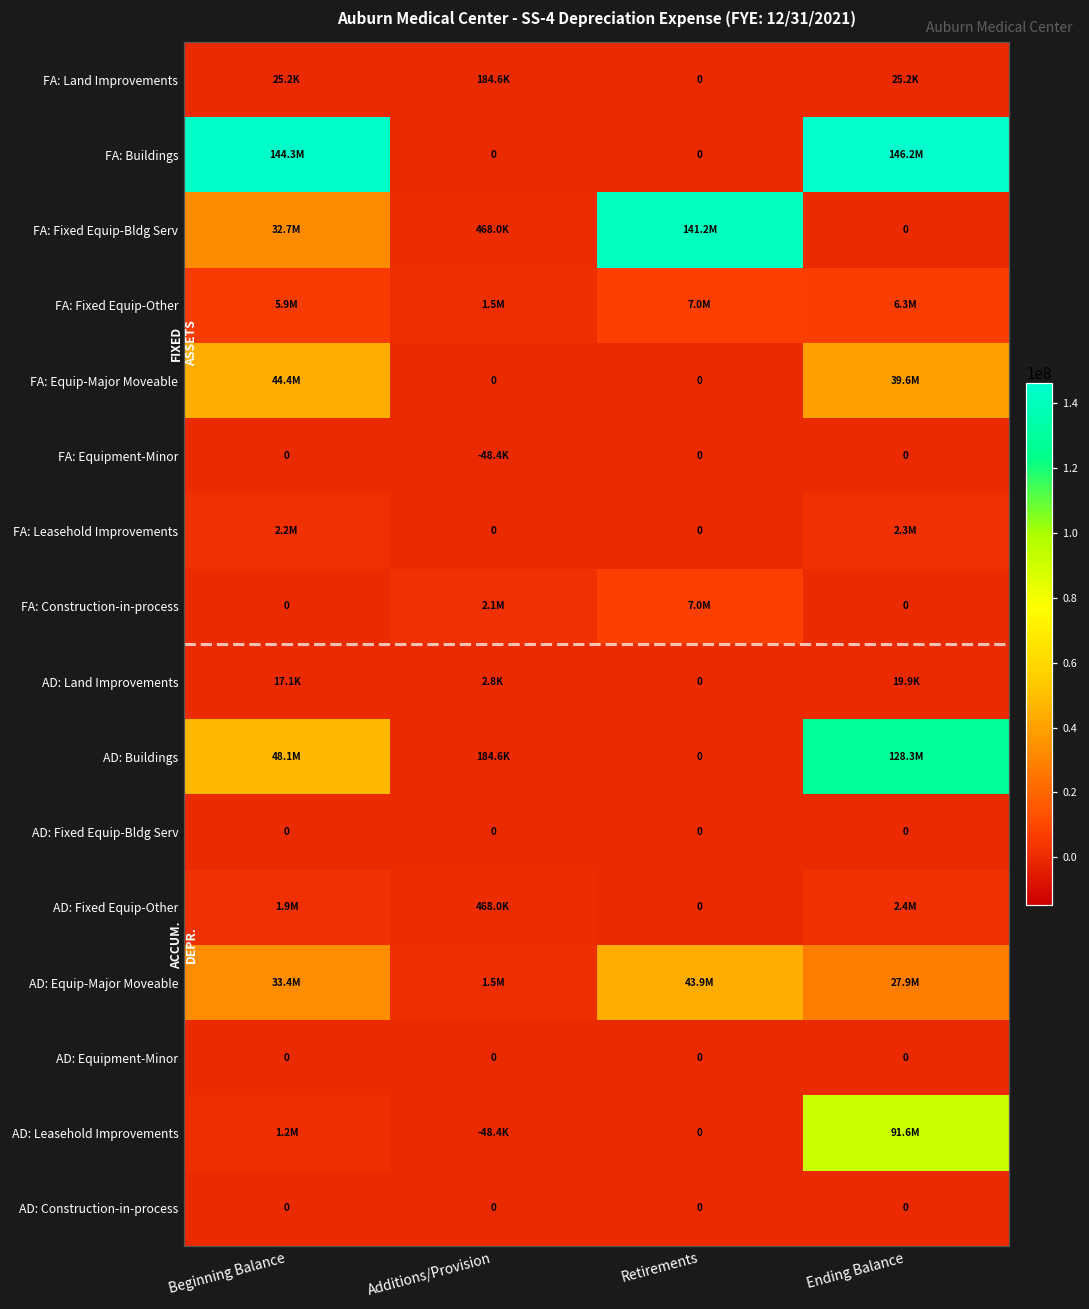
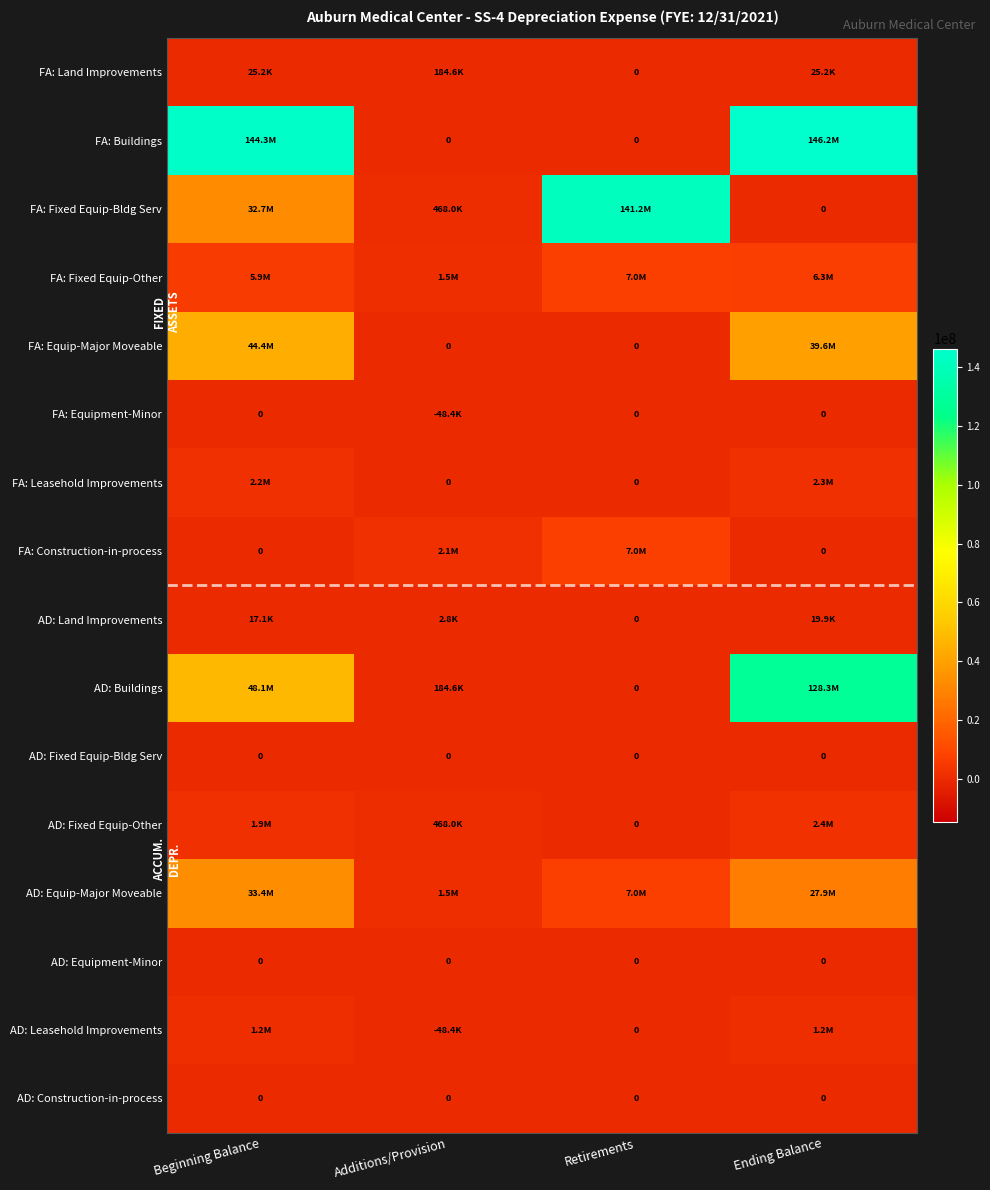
AD: Equip-Major Moveable, Retirements: 43.9M -> 7.0M
AD: Leasehold Improvements, Ending Balance: 91.6M -> 1.2M
